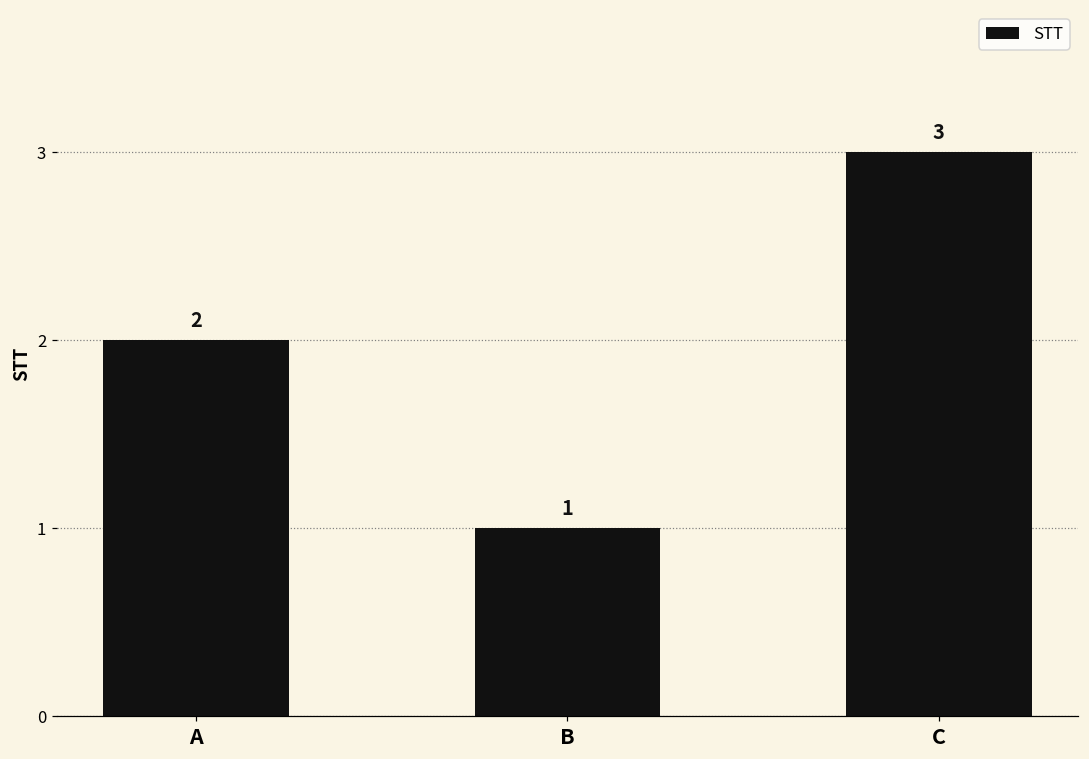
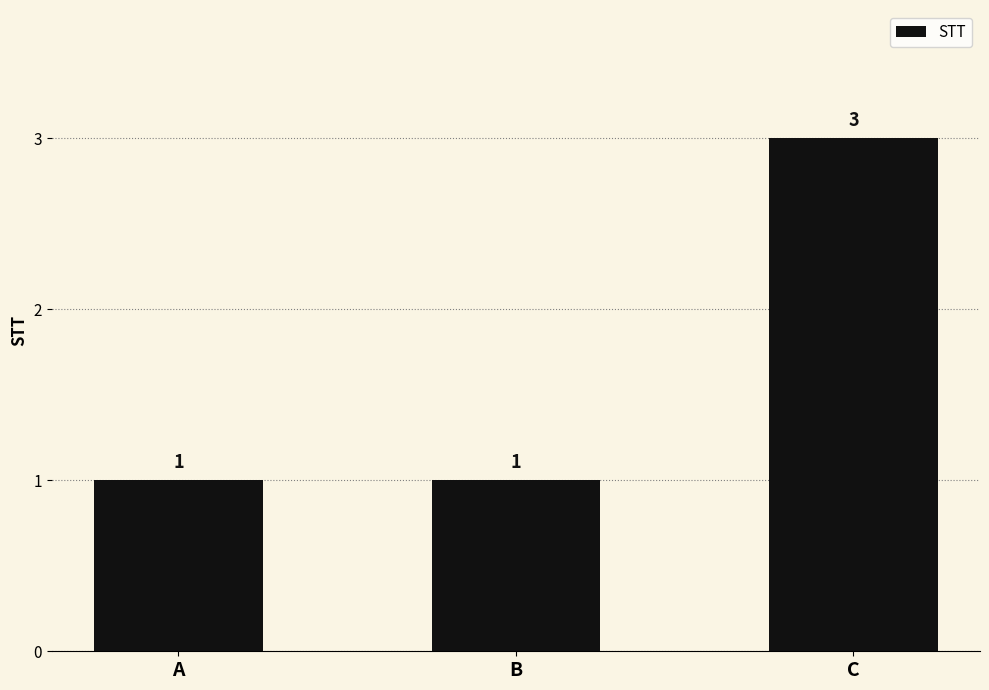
A: 2 -> 1
